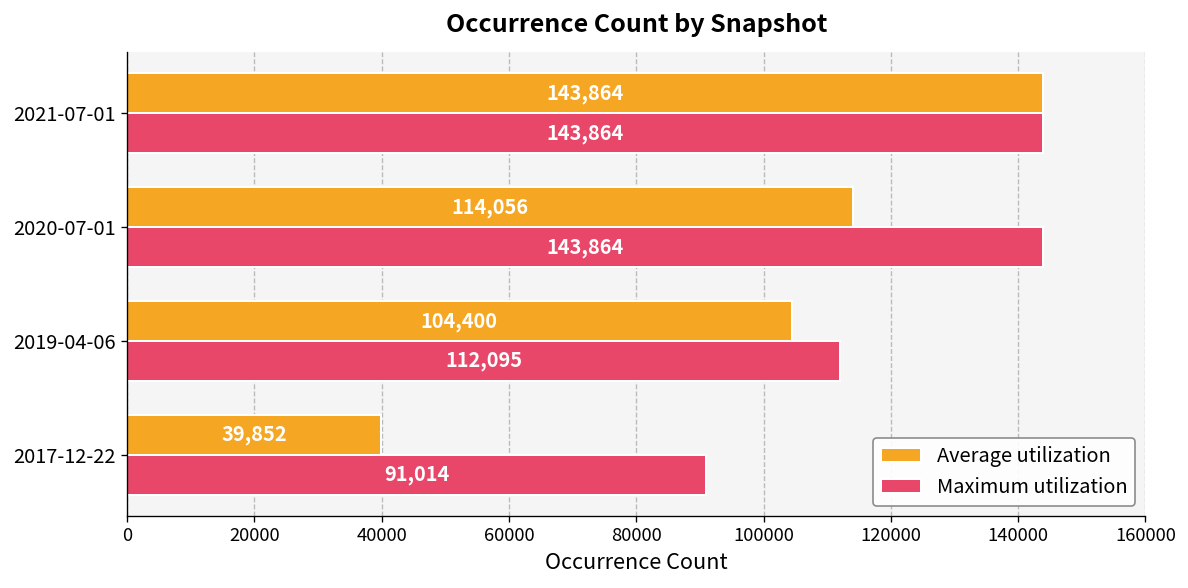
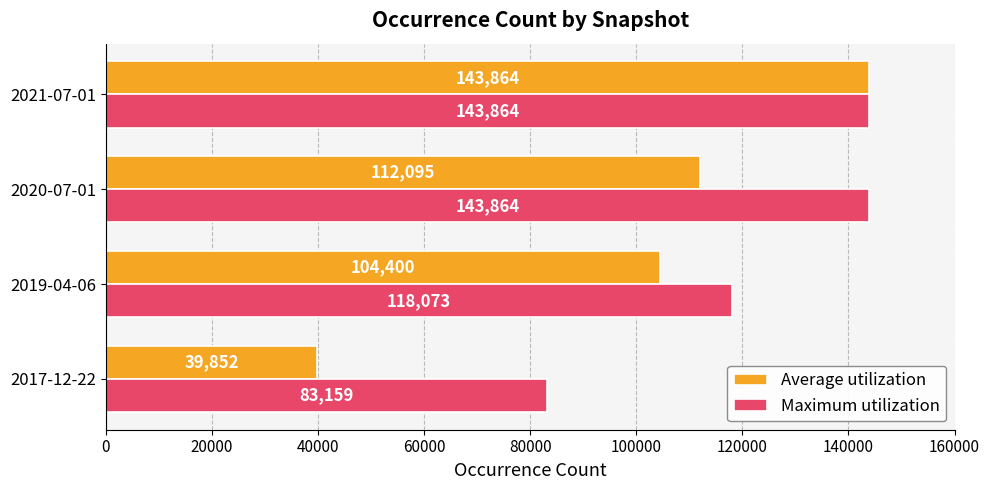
Average utilization, 2020-07-01: 114,056 -> 112,095
Maximum utilization, 2019-04-06: 112,095 -> 118,073
Maximum utilization, 2017-12-22: 91,014 -> 83,159
